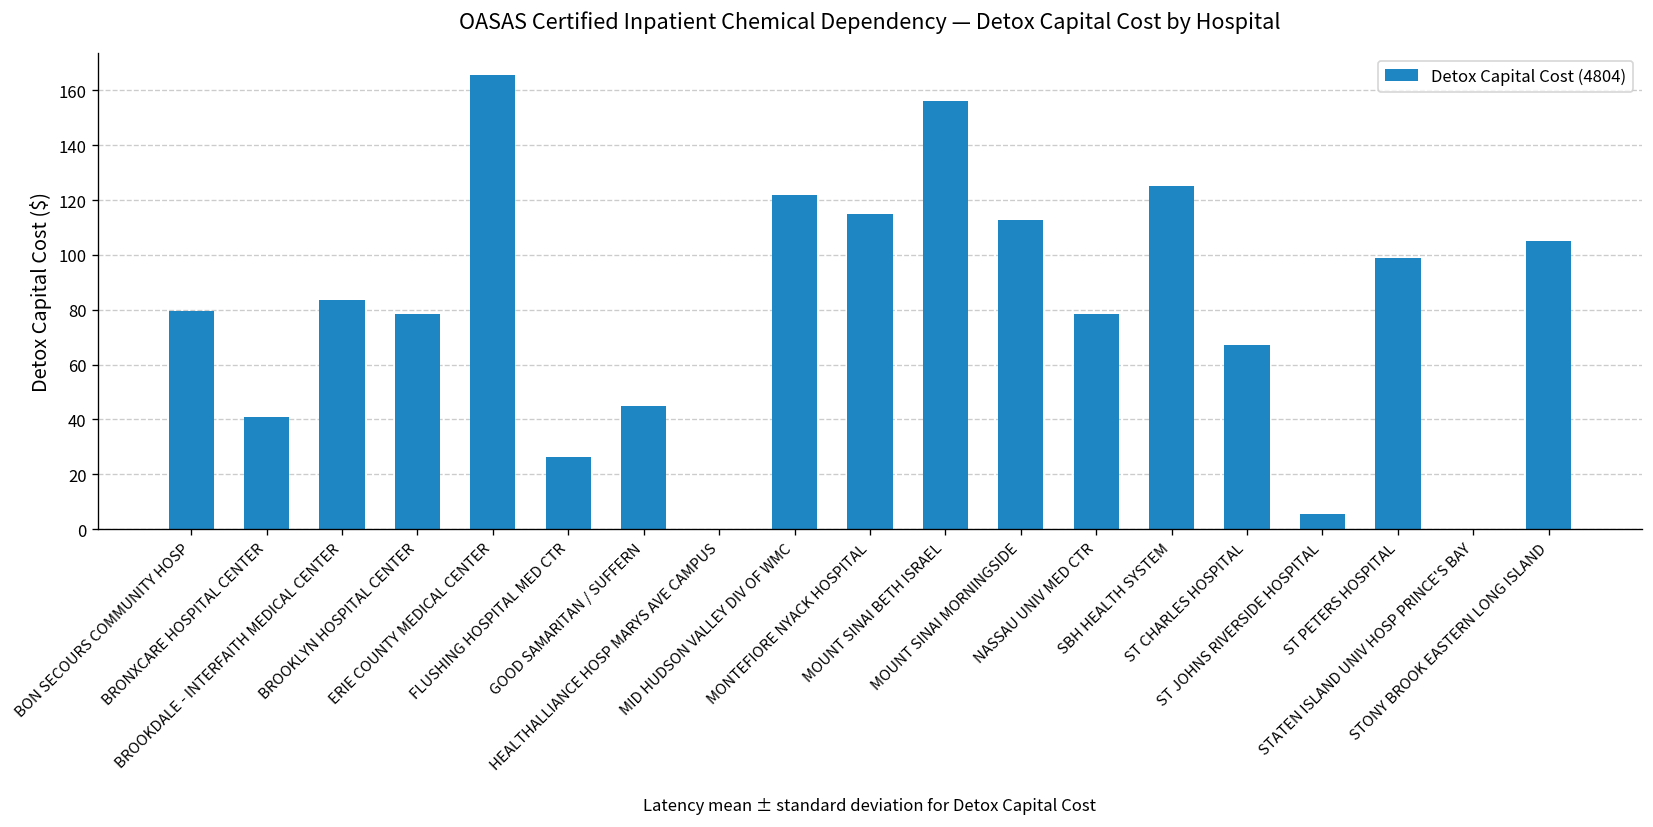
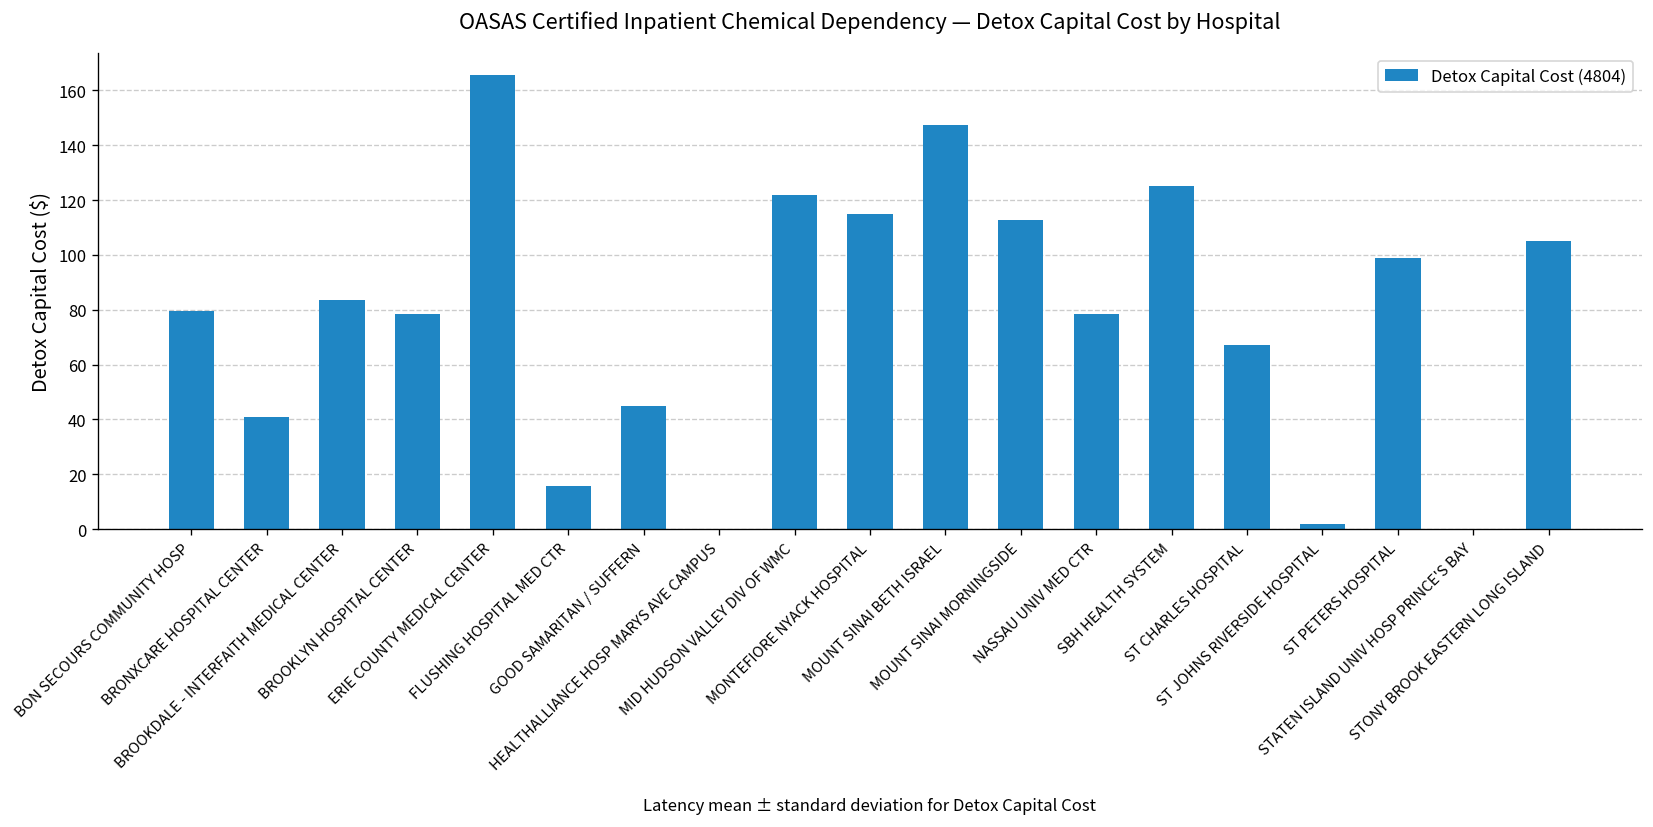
FLUSHING HOSPITAL MED CTR: 26 -> 16
MOUNT SINAI BETH ISRAEL: 156 -> 147
ST JOHNS RIVERSIDE HOSPITAL: 6 -> 2
